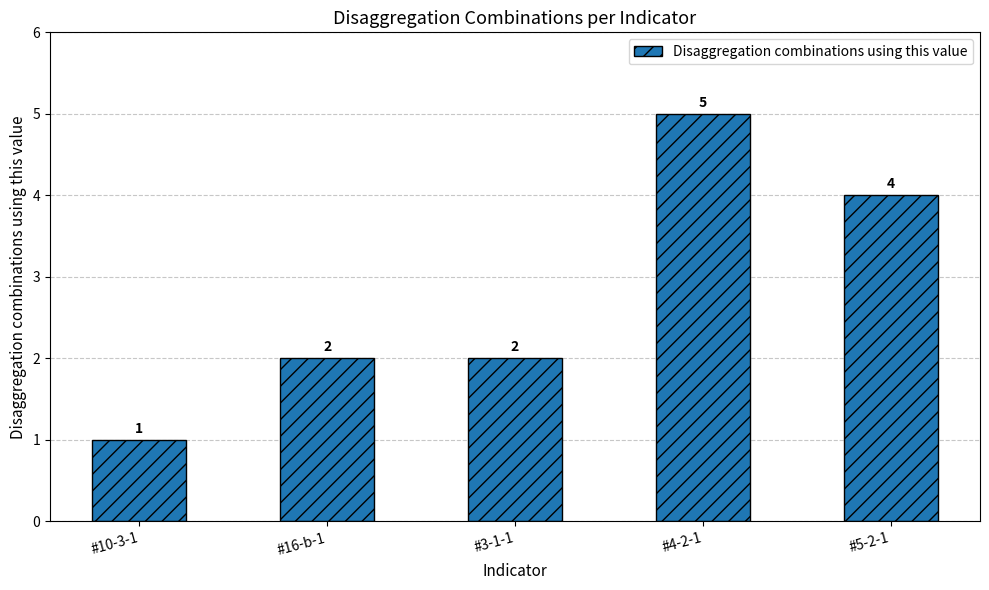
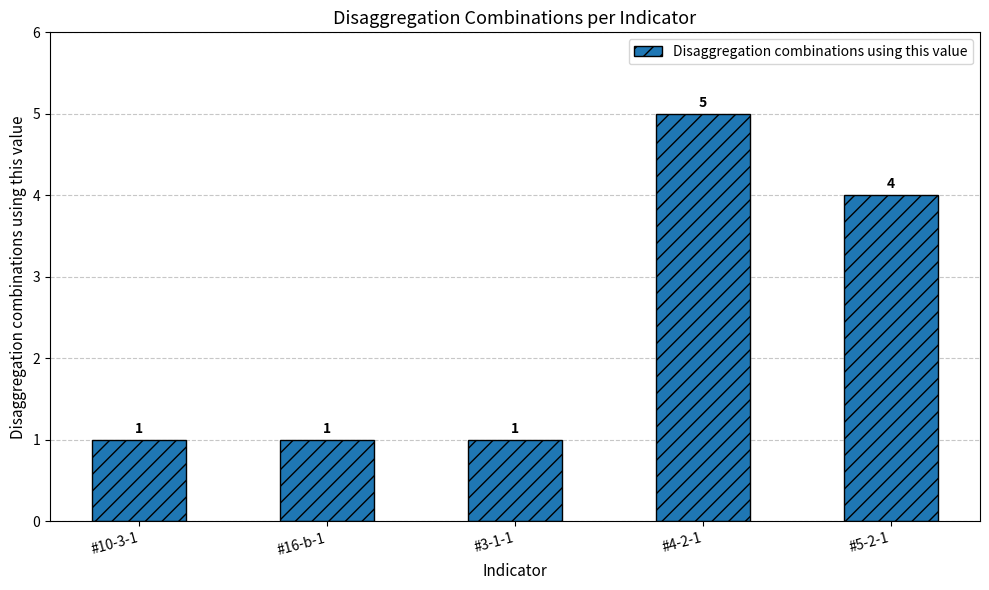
#16-b-1: 2 -> 1
#3-1-1: 2 -> 1
